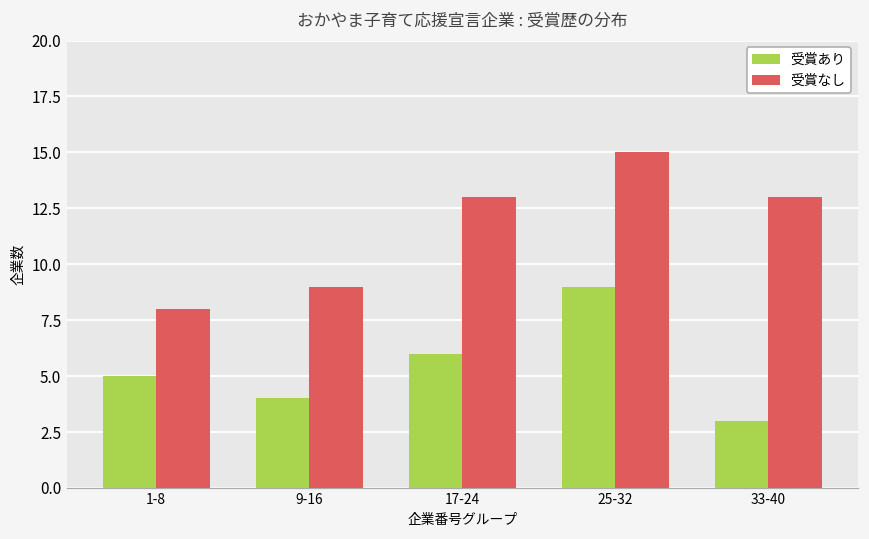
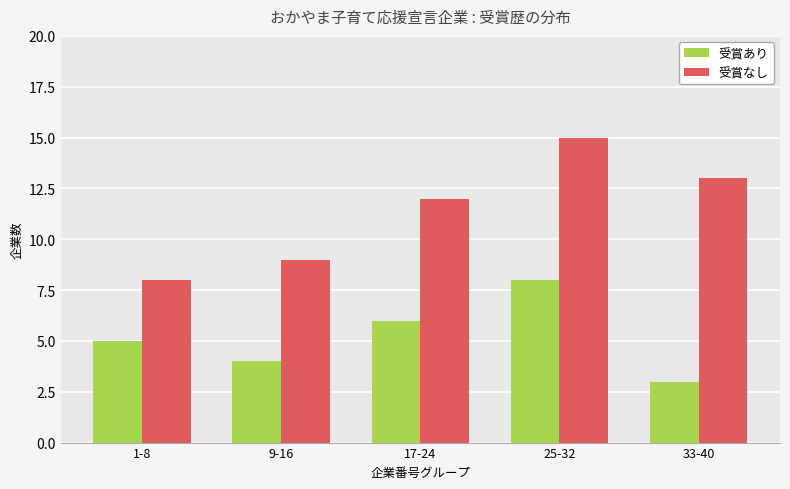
受賞なし, 17-24: 13 -> 12
受賞あり, 25-32: 9 -> 8
